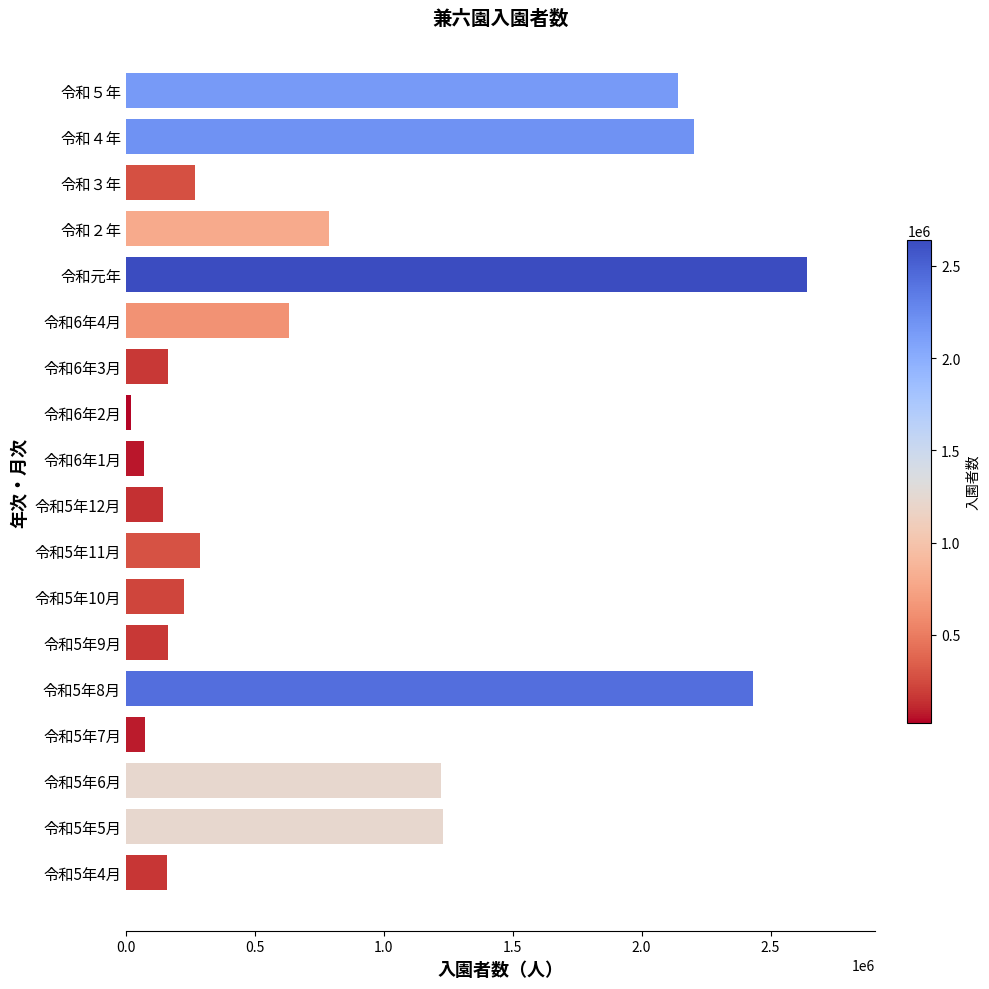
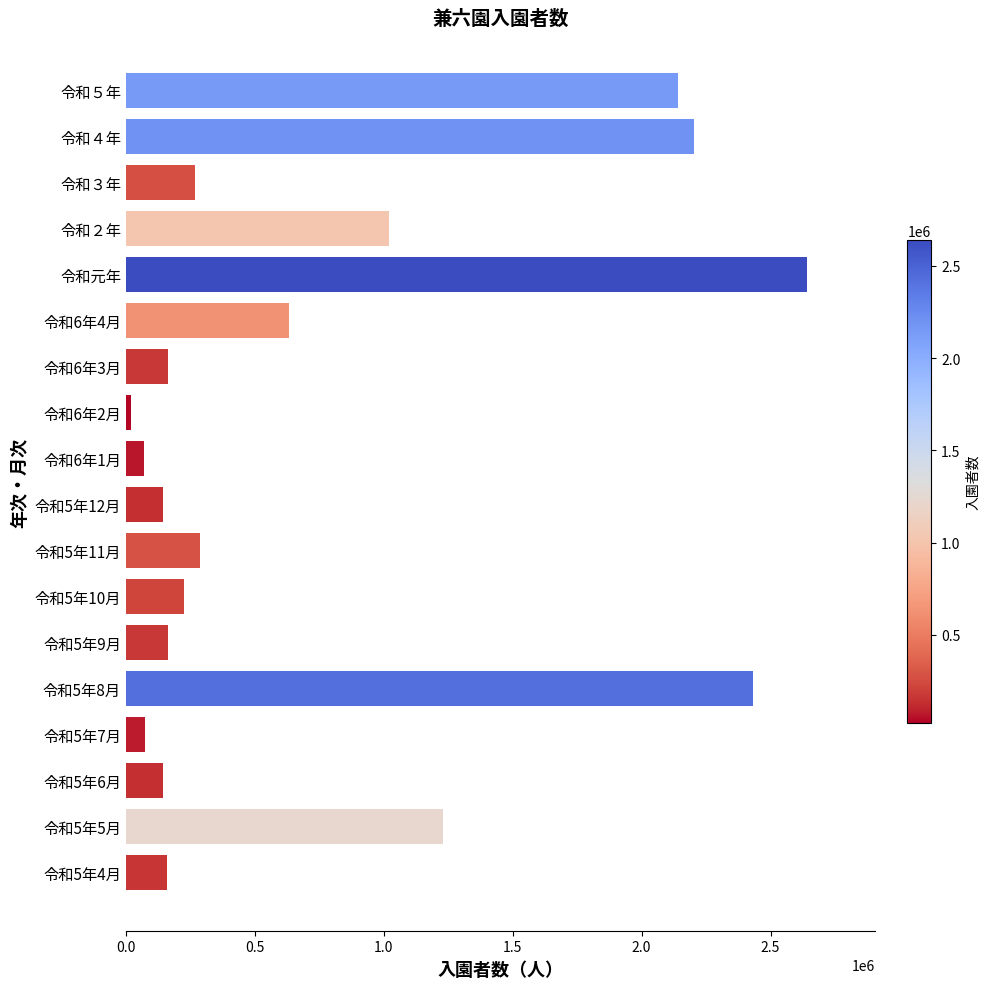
令和２年: 790000 -> 1020000
令和5年6月: 1220000 -> 140000
